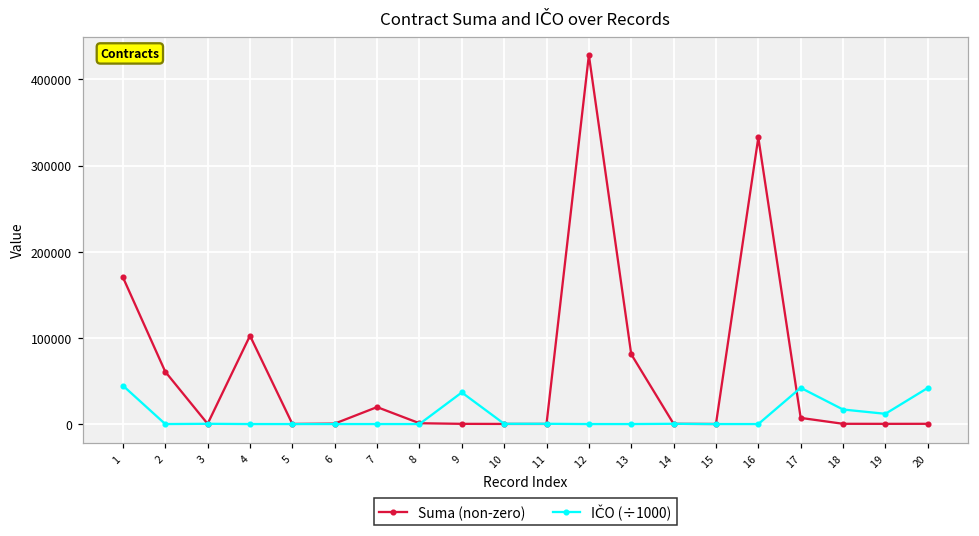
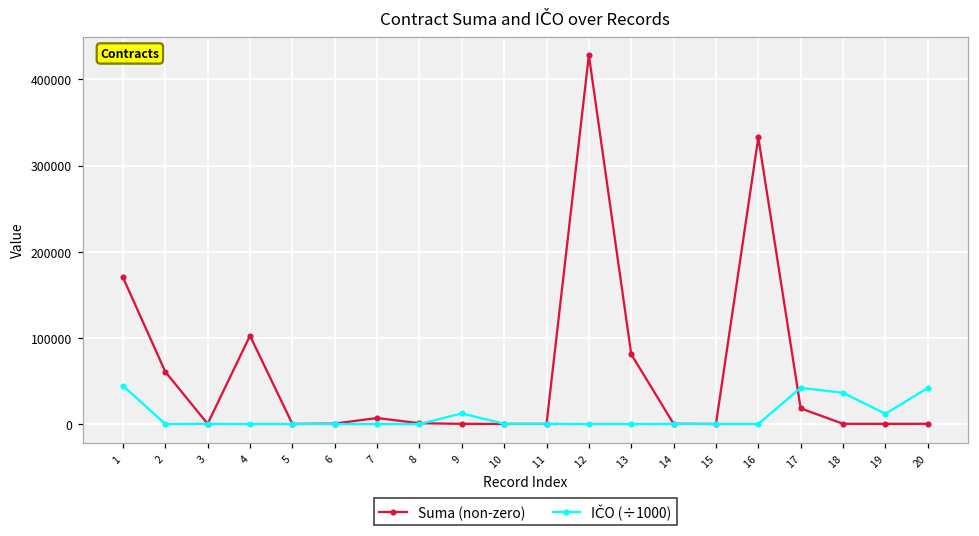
Suma (non-zero), 7: 20000 -> 10000
IČO (÷1000), 9: 40000 -> 10000
Suma (non-zero), 17: 10000 -> 20000
IČO (÷1000), 18: 20000 -> 40000
